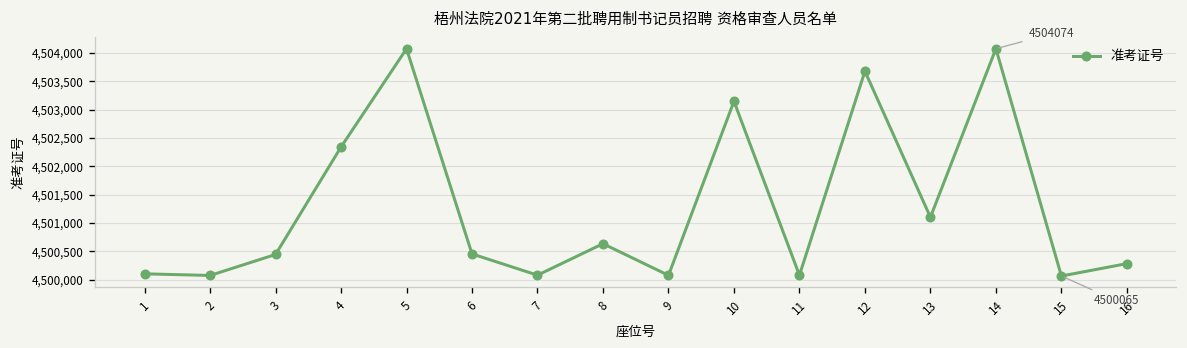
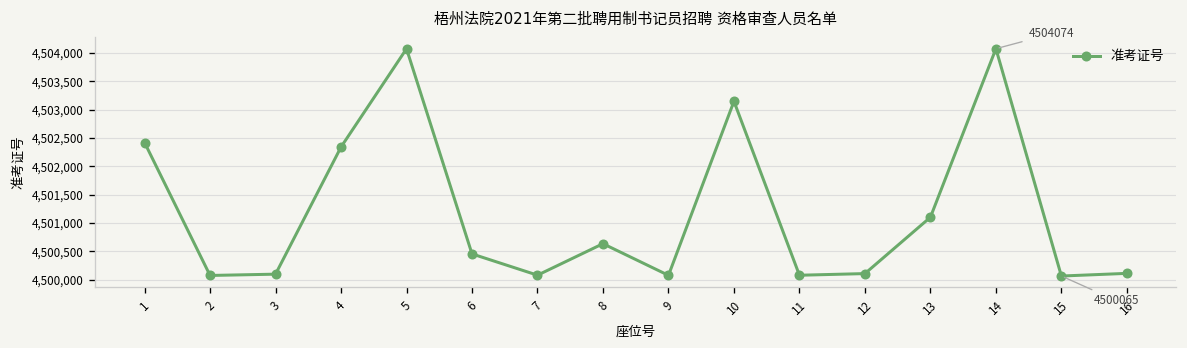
1: 4,500,100 -> 4,502,400
3: 4,500,400 -> 4,500,100
12: 4,503,700 -> 4,500,100
16: 4,500,300 -> 4,500,100
